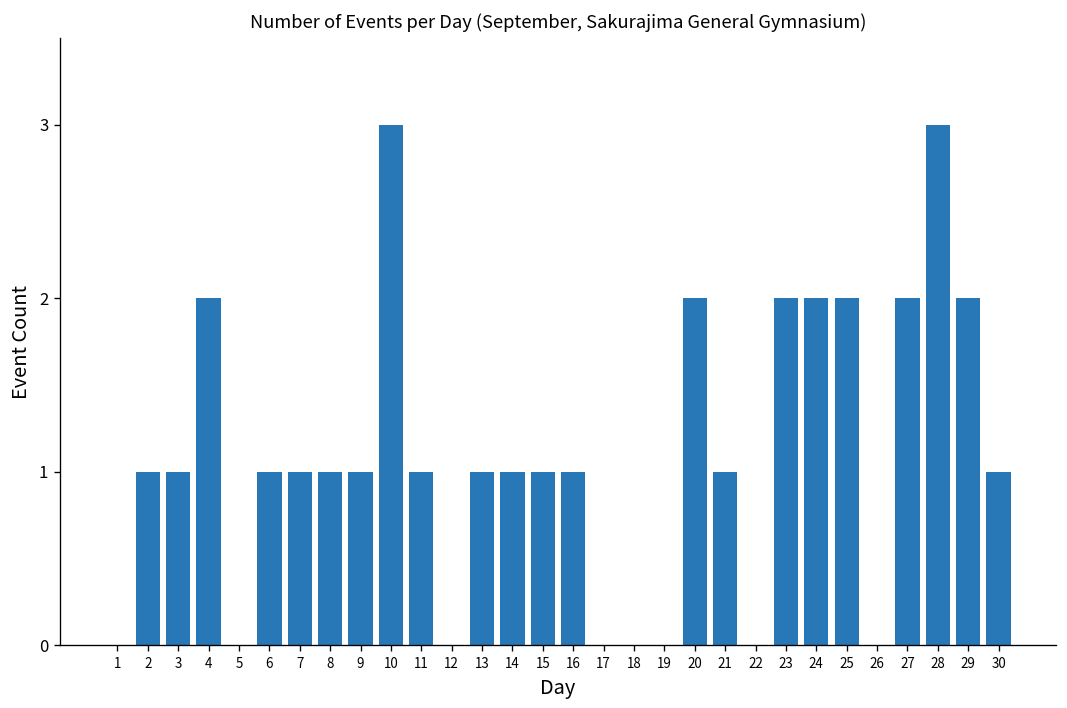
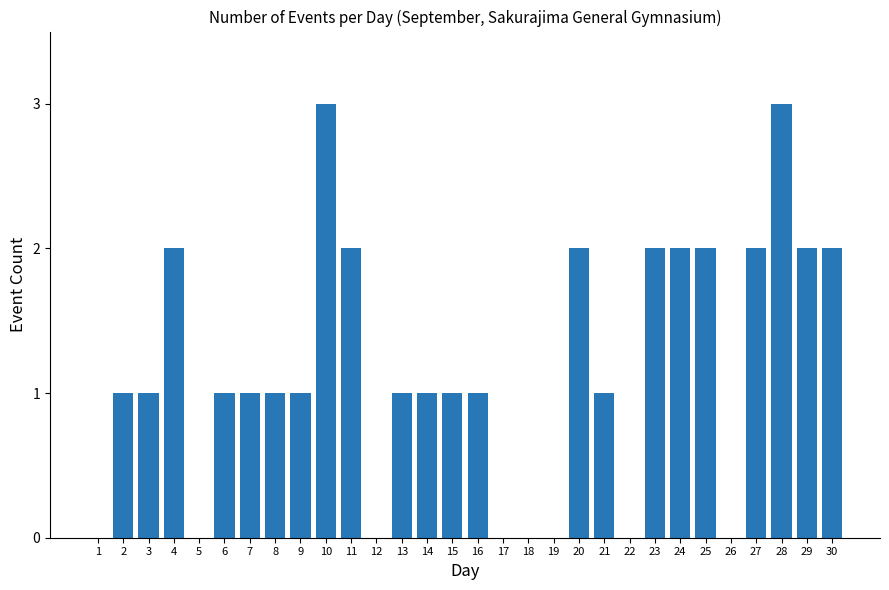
11: 1 -> 2
30: 1 -> 2
